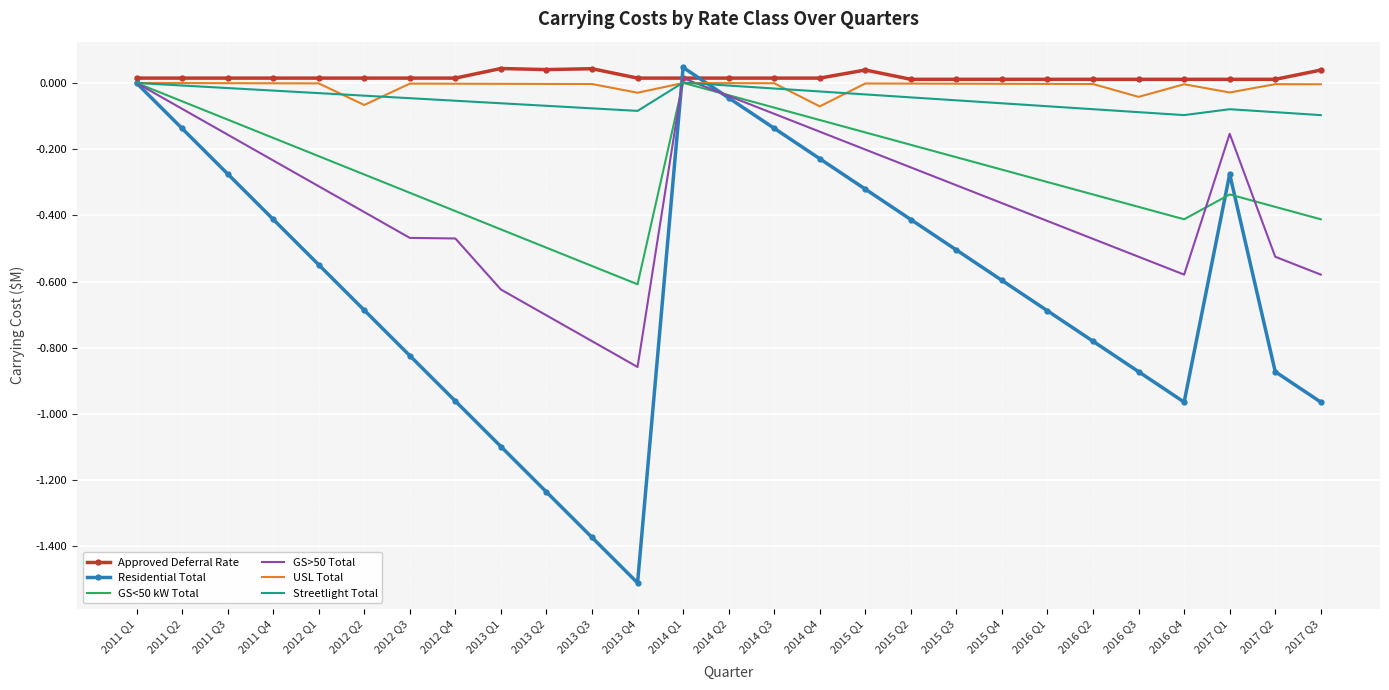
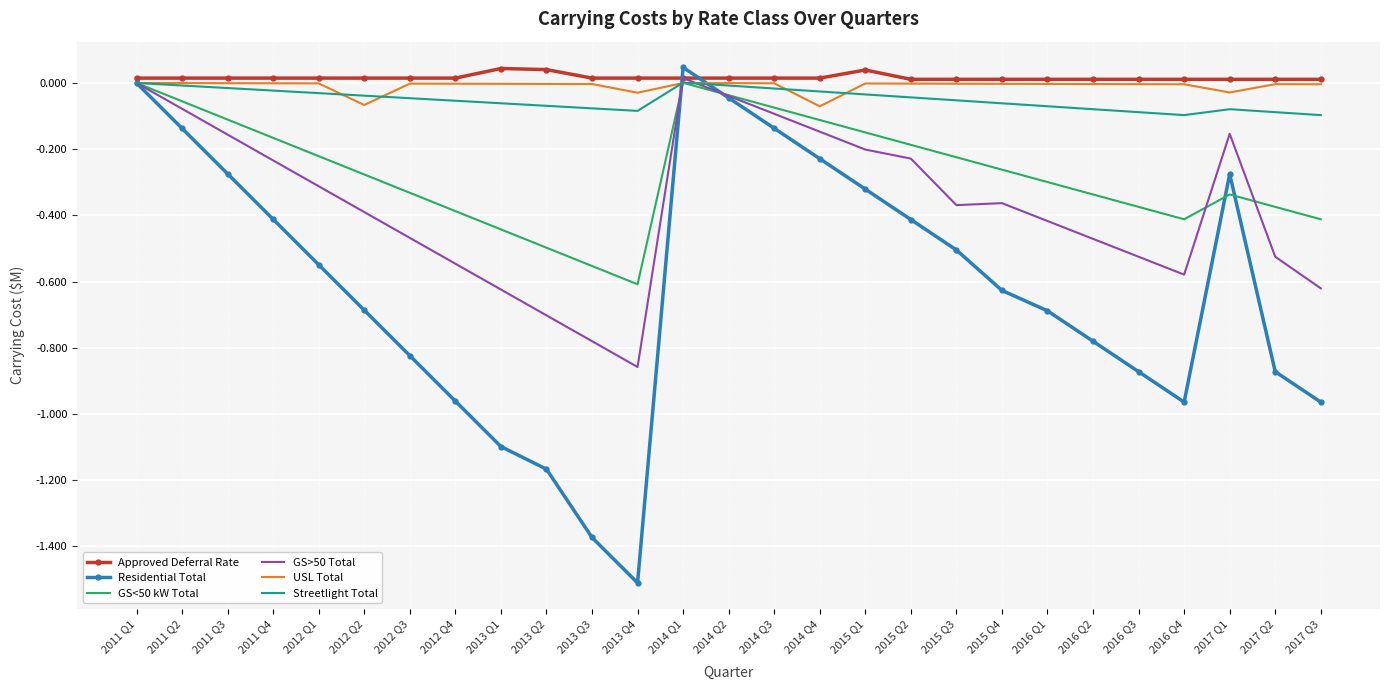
GS>50 Total, 2012 Q4: -0.47 -> -0.55
Residential Total, 2013 Q2: -1.24 -> -1.17
Approved Deferral Rate, 2013 Q3: 0.04 -> 0.01
GS>50 Total, 2015 Q2: -0.26 -> -0.23
GS>50 Total, 2015 Q3: -0.31 -> -0.37
Residential Total, 2015 Q4: -0.60 -> -0.63
USL Total, 2016 Q3: -0.04 -> 0.00
Approved Deferral Rate, 2017 Q3: 0.04 -> 0.01
GS>50 Total, 2017 Q3: -0.58 -> -0.62
